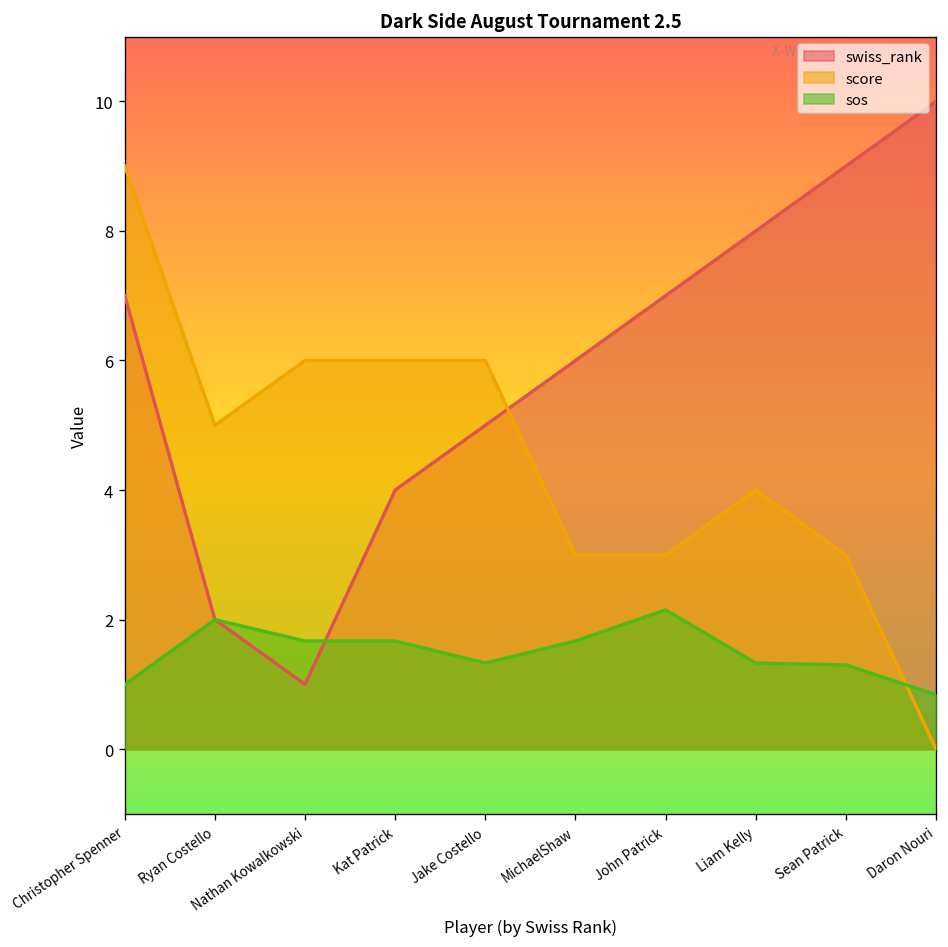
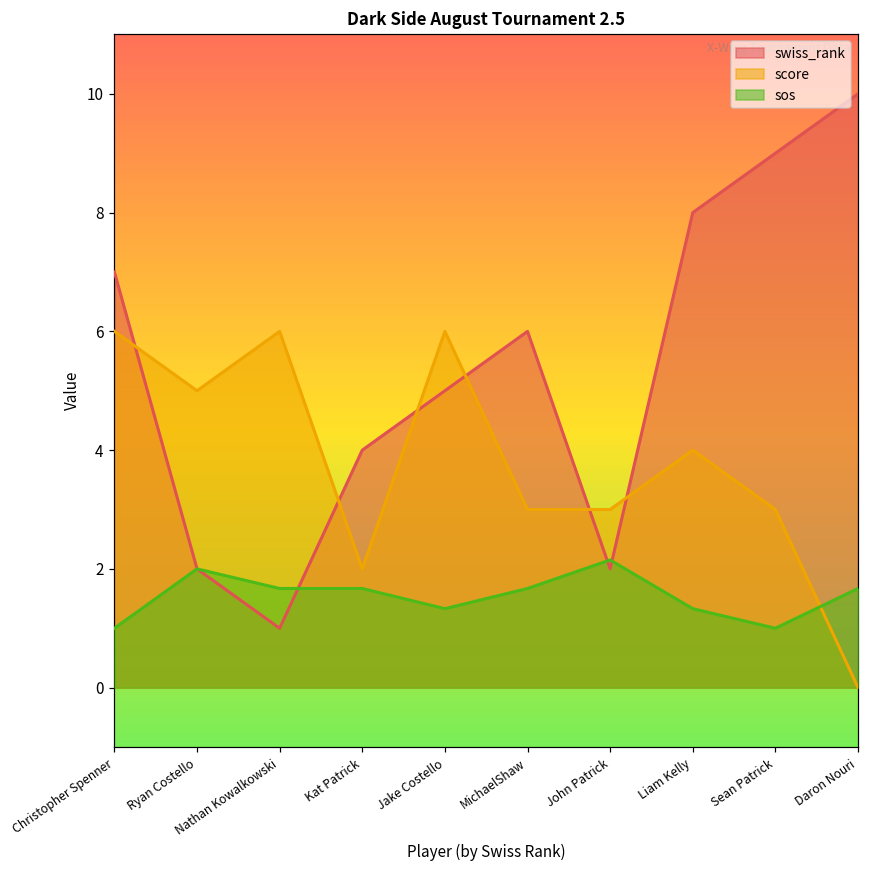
score, Christopher Spenner: 9 -> 6
score, Kat Patrick: 6 -> 2
swiss_rank, John Patrick: 7 -> 2
sos, Sean Patrick: 1.3 -> 1.0
sos, Daron Nouri: 0.8 -> 1.7
